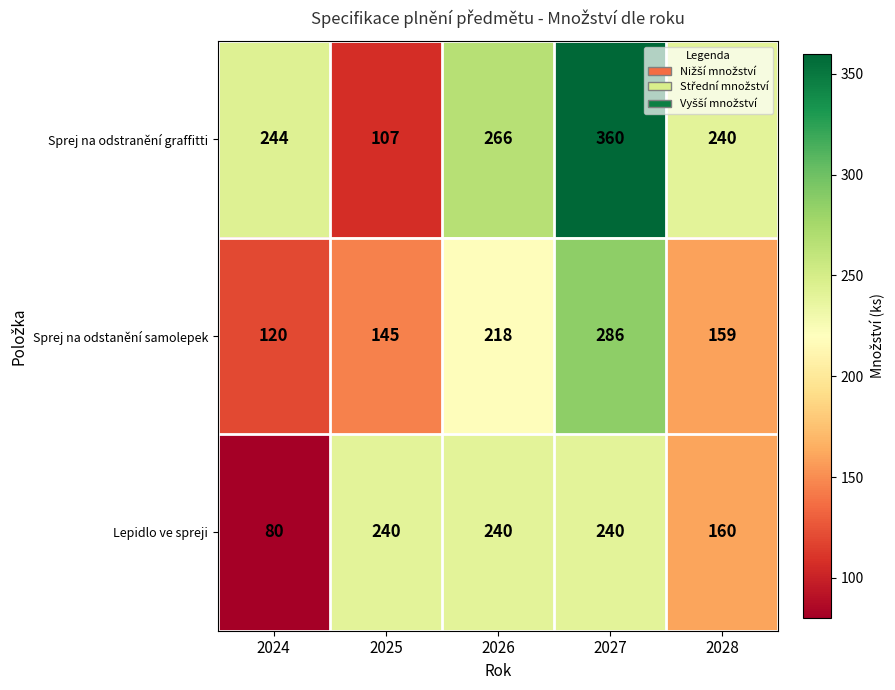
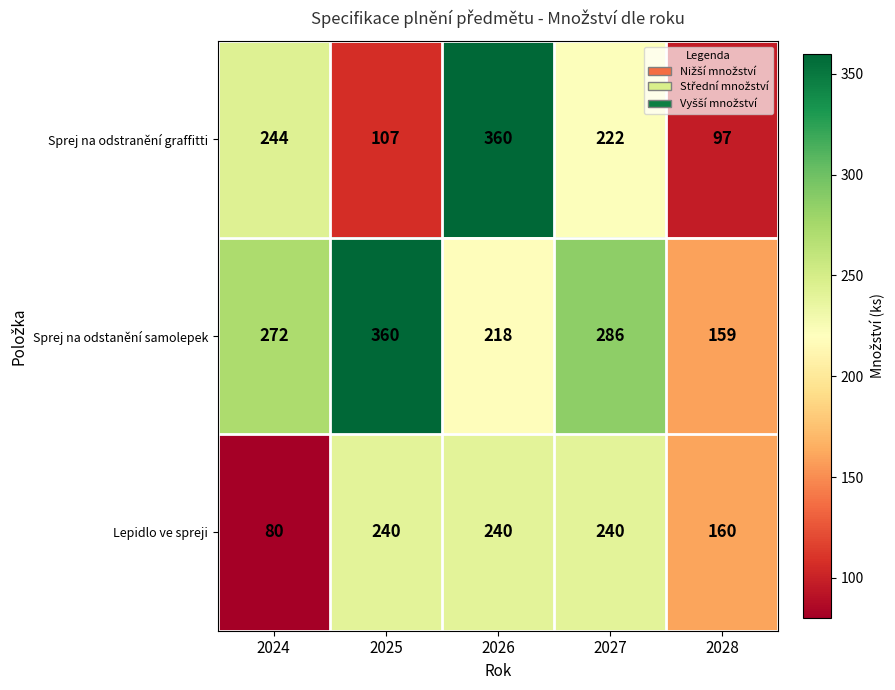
Sprej na odstranění graffitti, 2026: 266 -> 360
Sprej na odstranění graffitti, 2027: 360 -> 222
Sprej na odstranění graffitti, 2028: 240 -> 97
Sprej na odstanění samolepek, 2024: 120 -> 272
Sprej na odstanění samolepek, 2025: 145 -> 360
